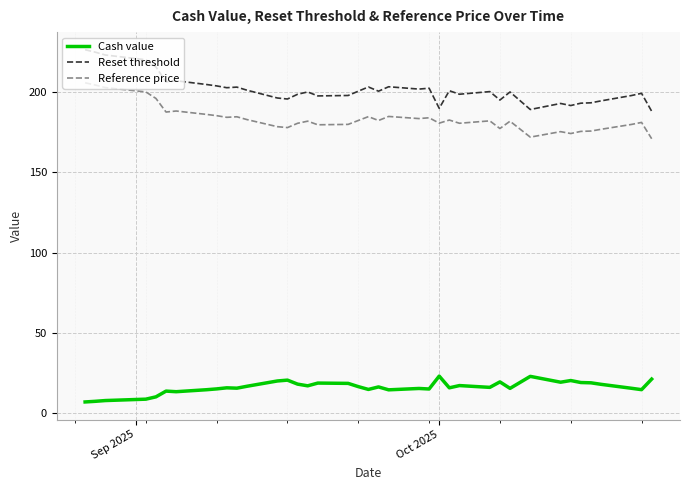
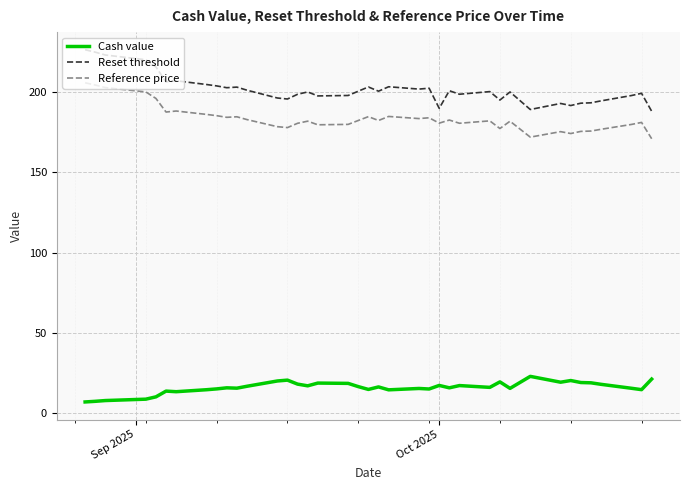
Cash value, Oct 2025: 23 -> 17
